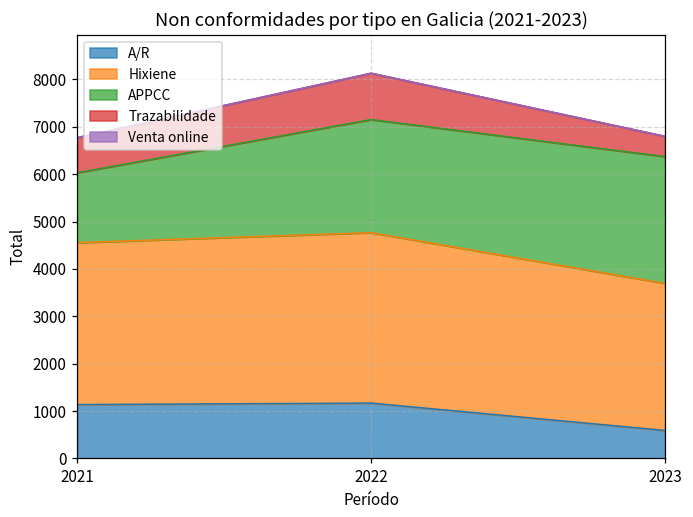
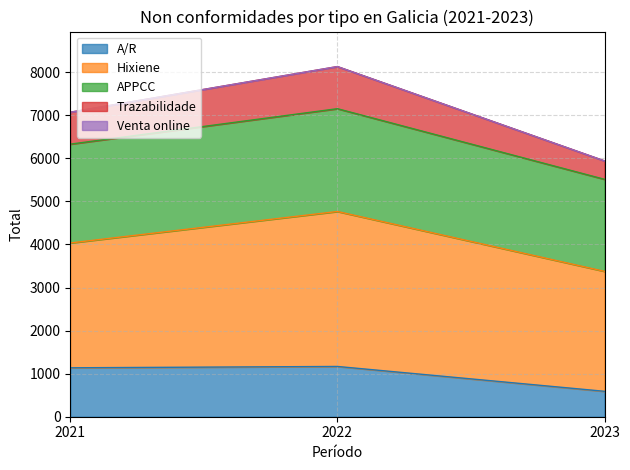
Hixiene, 2021: 3400 -> 2900
APPCC, 2021: 1500 -> 2300
Hixiene, 2023: 3100 -> 2800
APPCC, 2023: 2700 -> 2100
